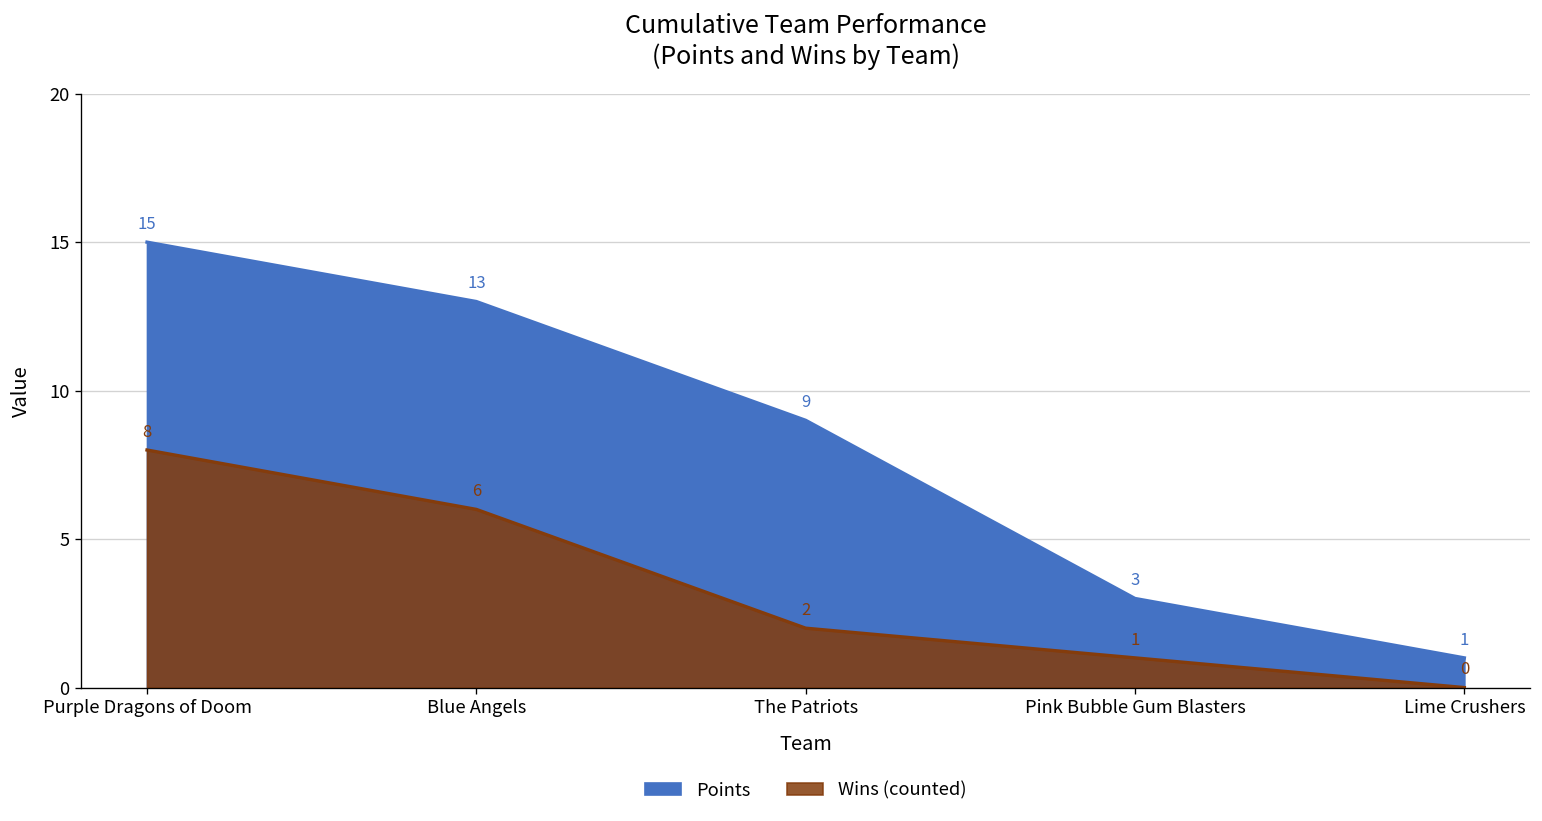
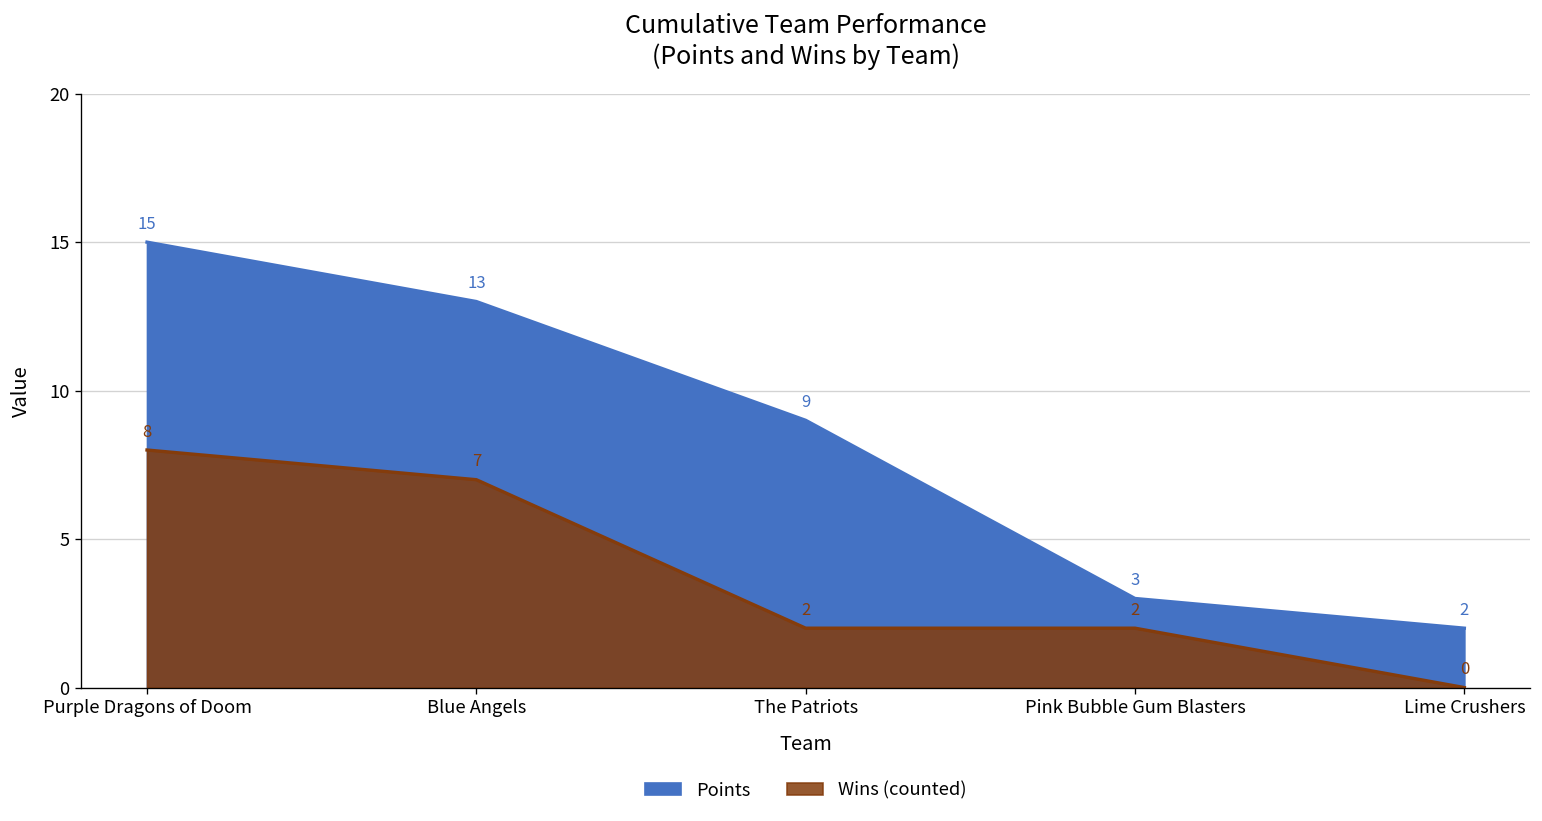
Wins (counted), Blue Angels: 6 -> 7
Wins (counted), Pink Bubble Gum Blasters: 1 -> 2
Points, Lime Crushers: 1 -> 2
